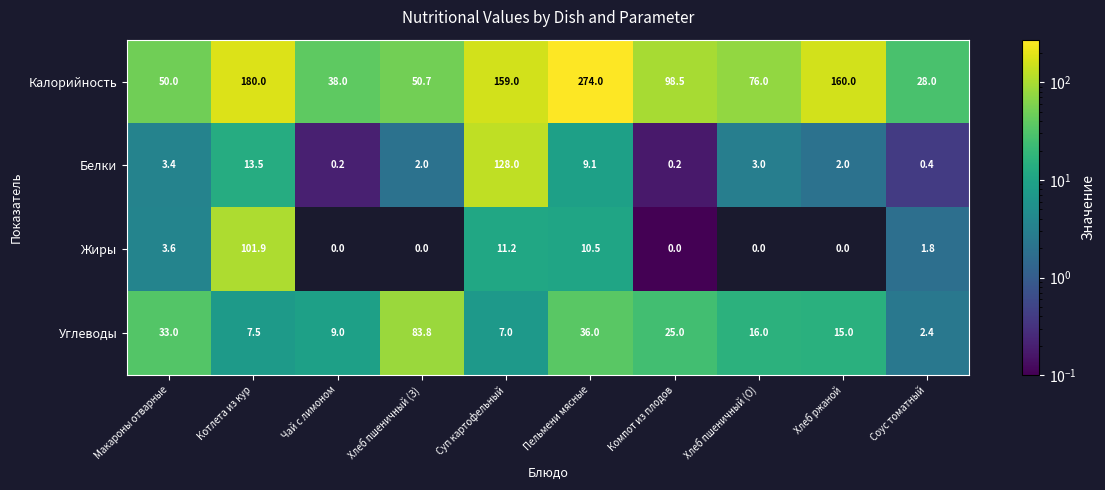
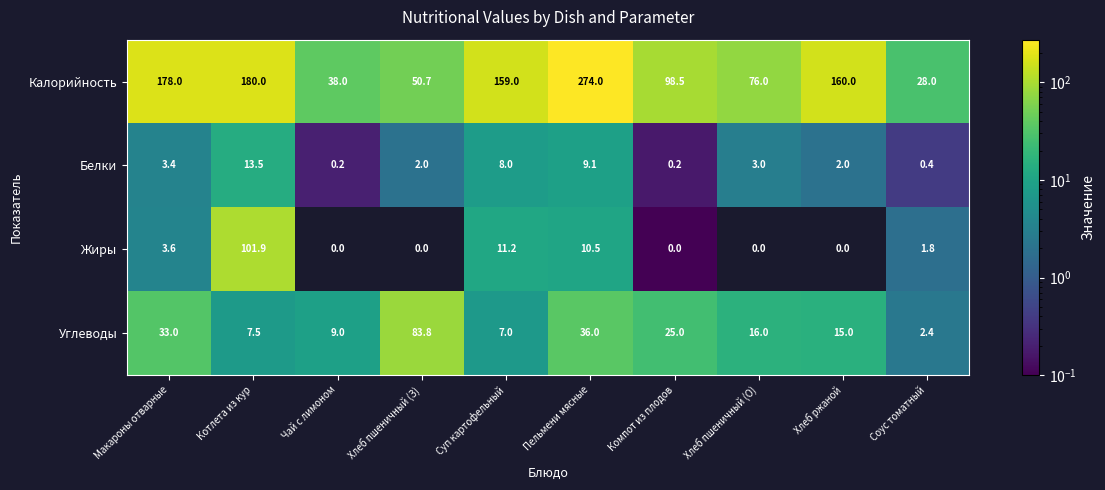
Калорийность, Макароны отварные: 50.0 -> 178.0
Белки, Суп картофельный: 128.0 -> 8.0
